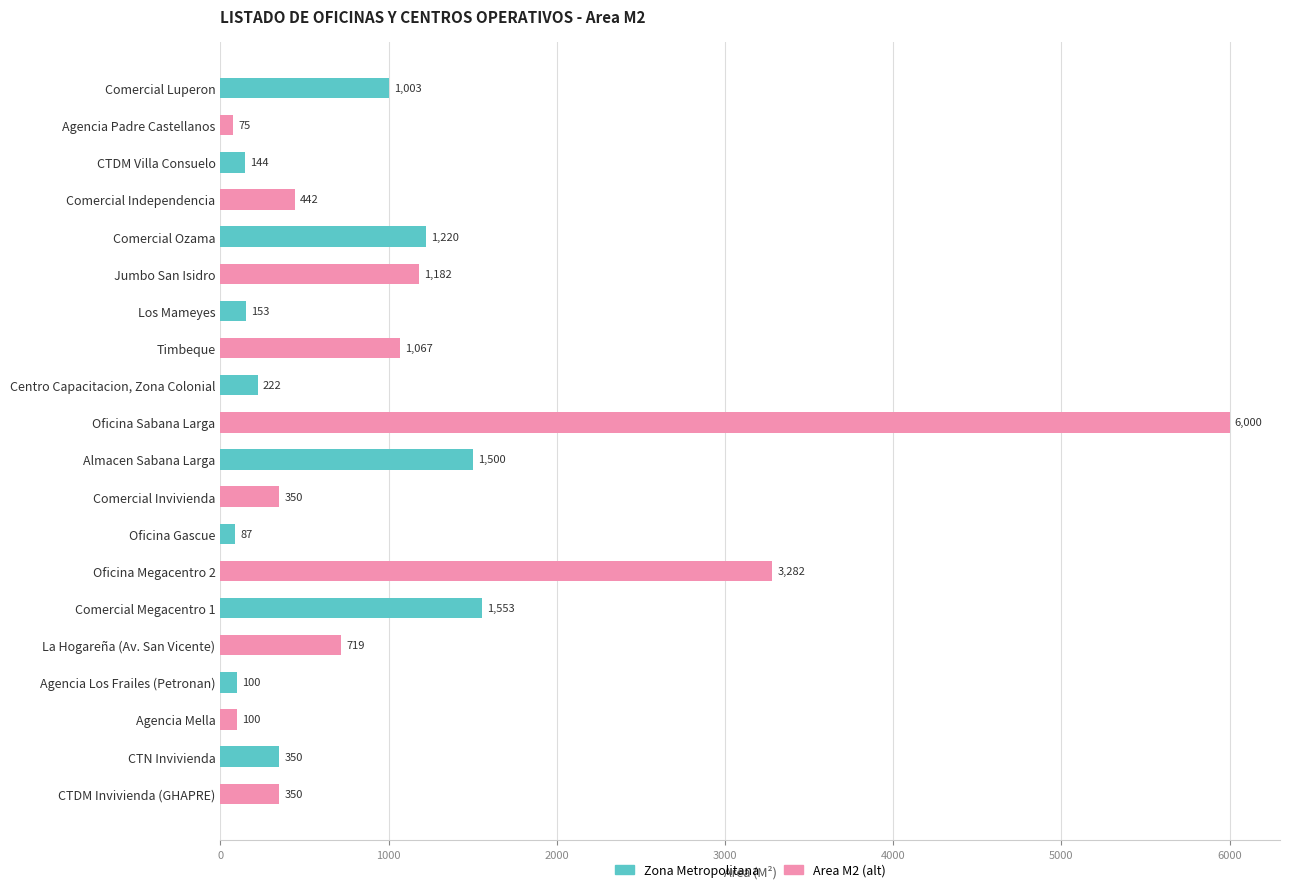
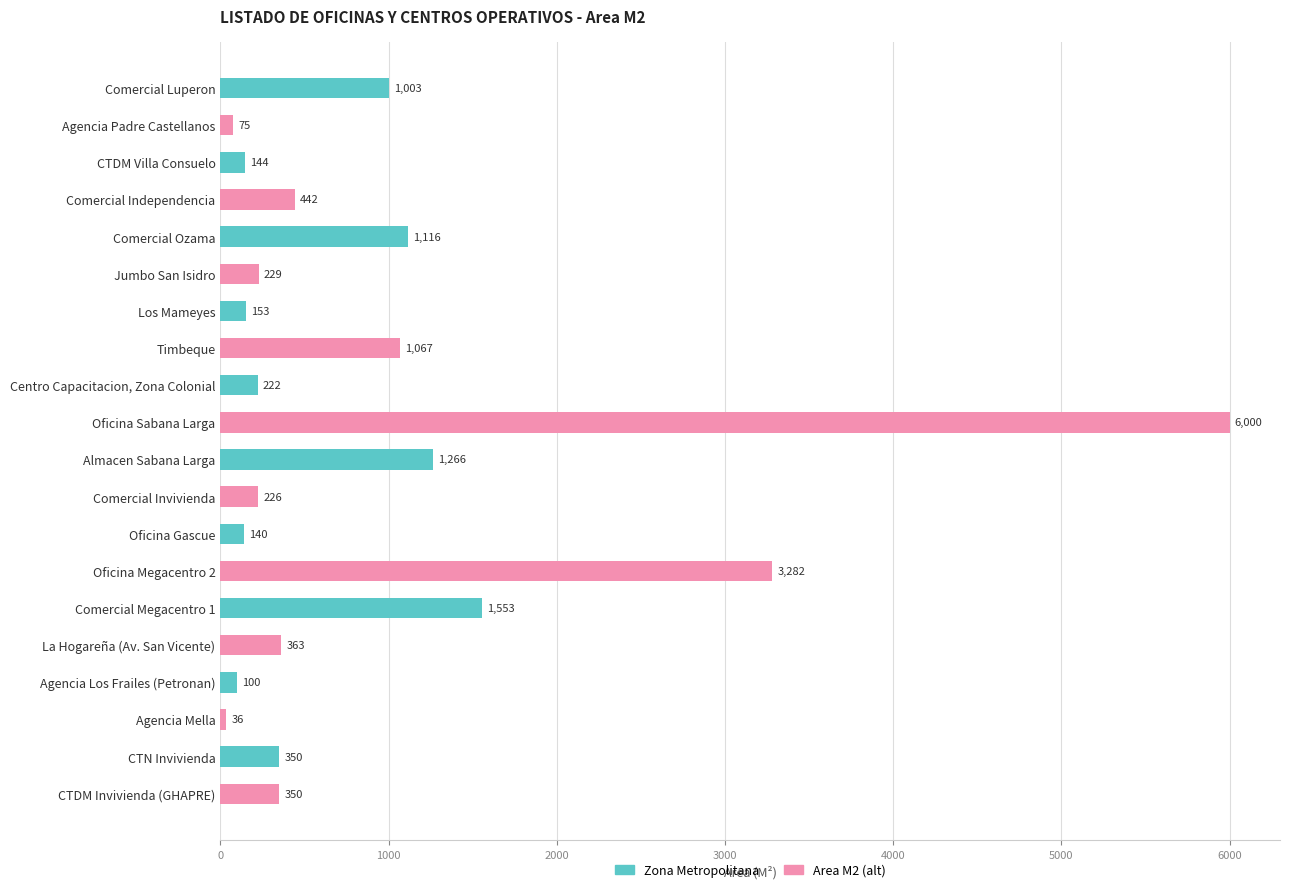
Comercial Ozama: 1,220 -> 1,116
Jumbo San Isidro: 1,182 -> 229
Almacen Sabana Larga: 1,500 -> 1,266
Comercial Invivienda: 350 -> 226
Oficina Gascue: 87 -> 140
La Hogareña (Av. San Vicente): 719 -> 363
Agencia Mella: 100 -> 36
